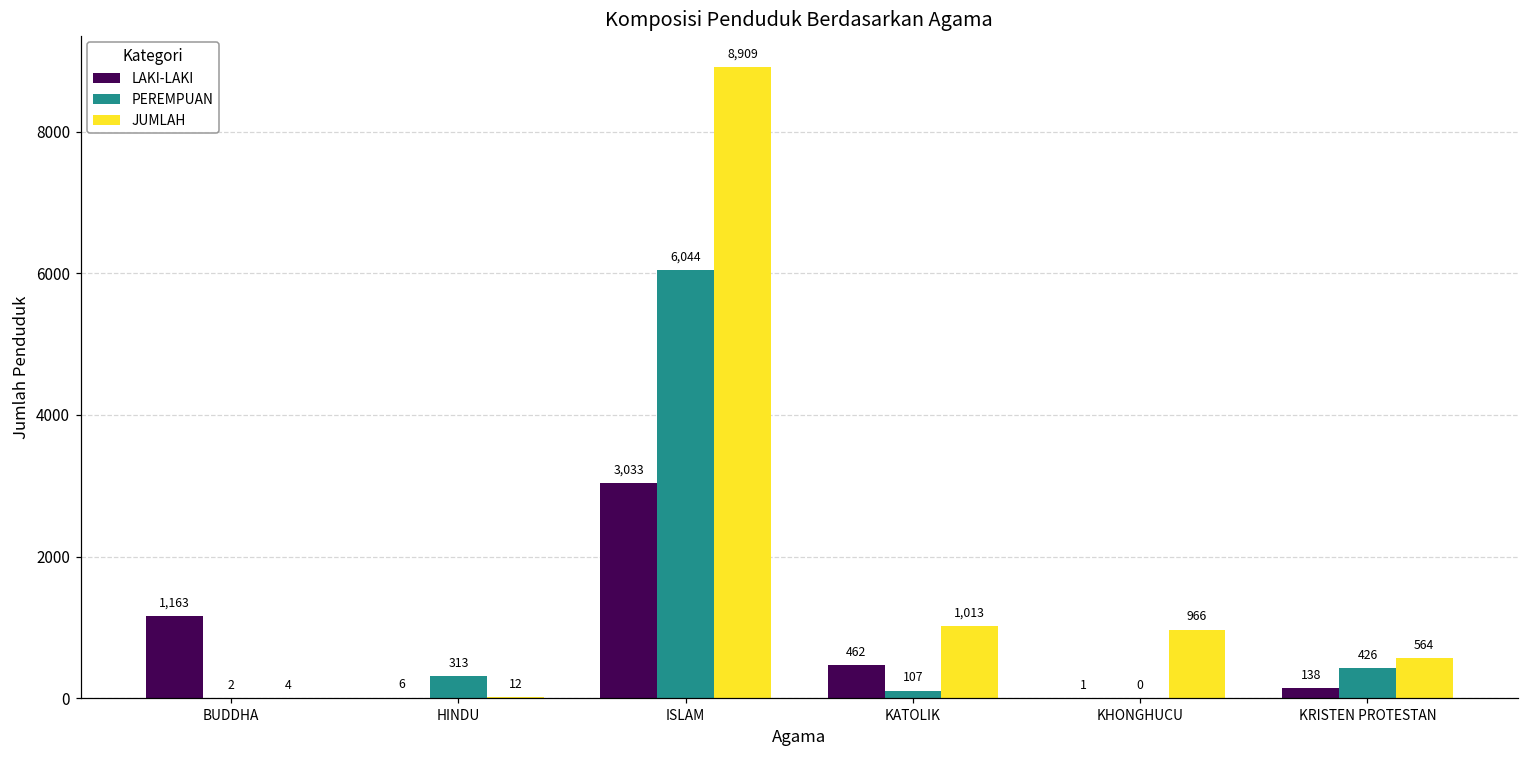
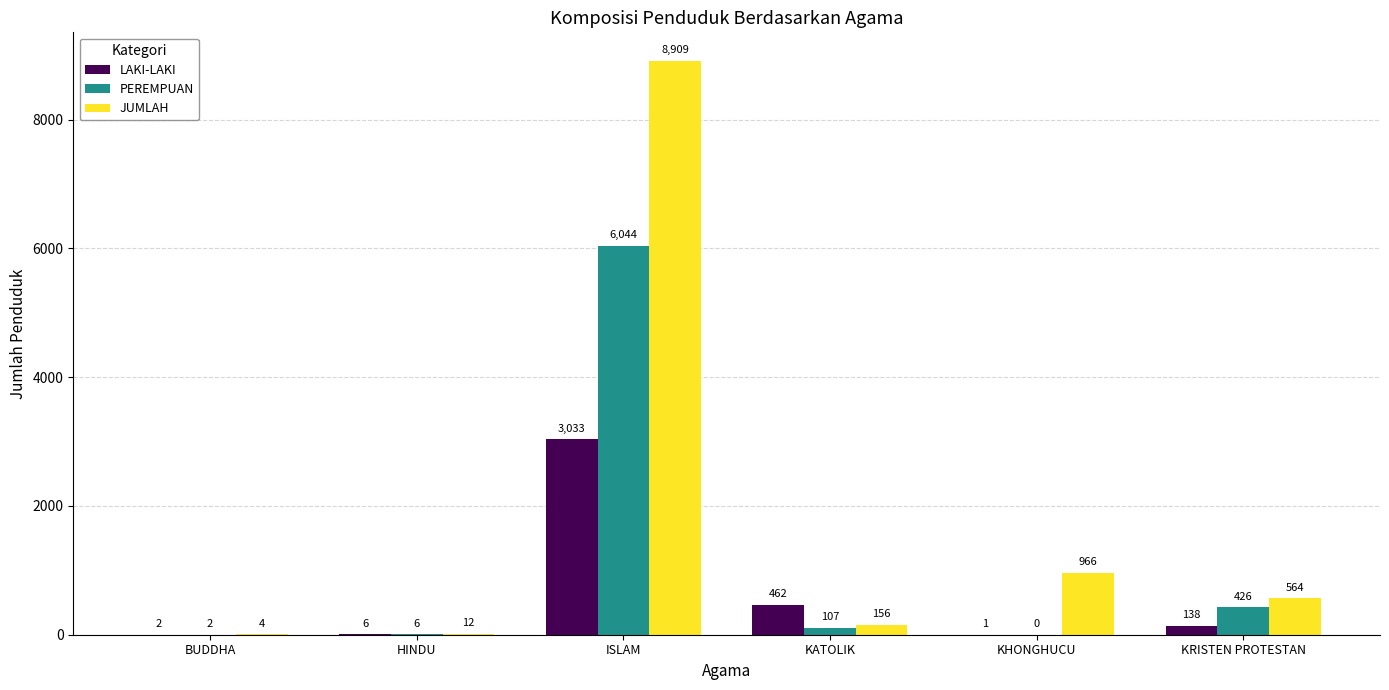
LAKI-LAKI, BUDDHA: 1,163 -> 2
PEREMPUAN, HINDU: 313 -> 6
JUMLAH, KATOLIK: 1,013 -> 156
